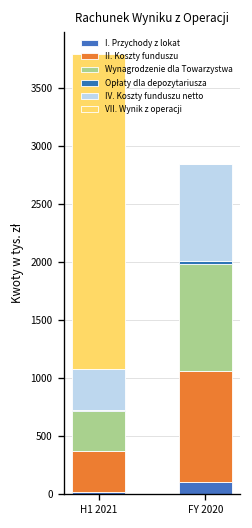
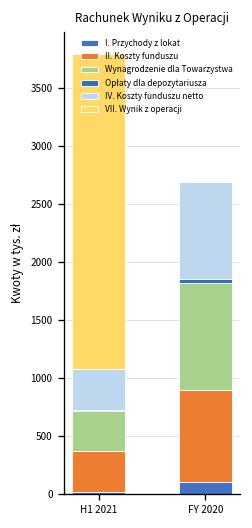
II. Koszty funduszu, FY 2020: 1000 -> 800
